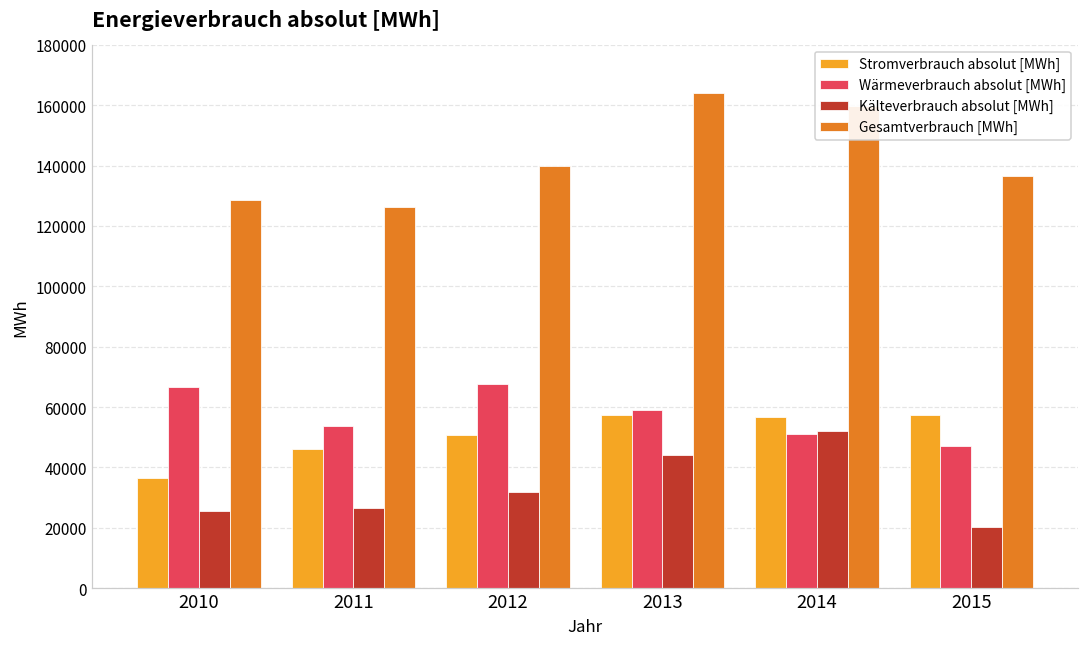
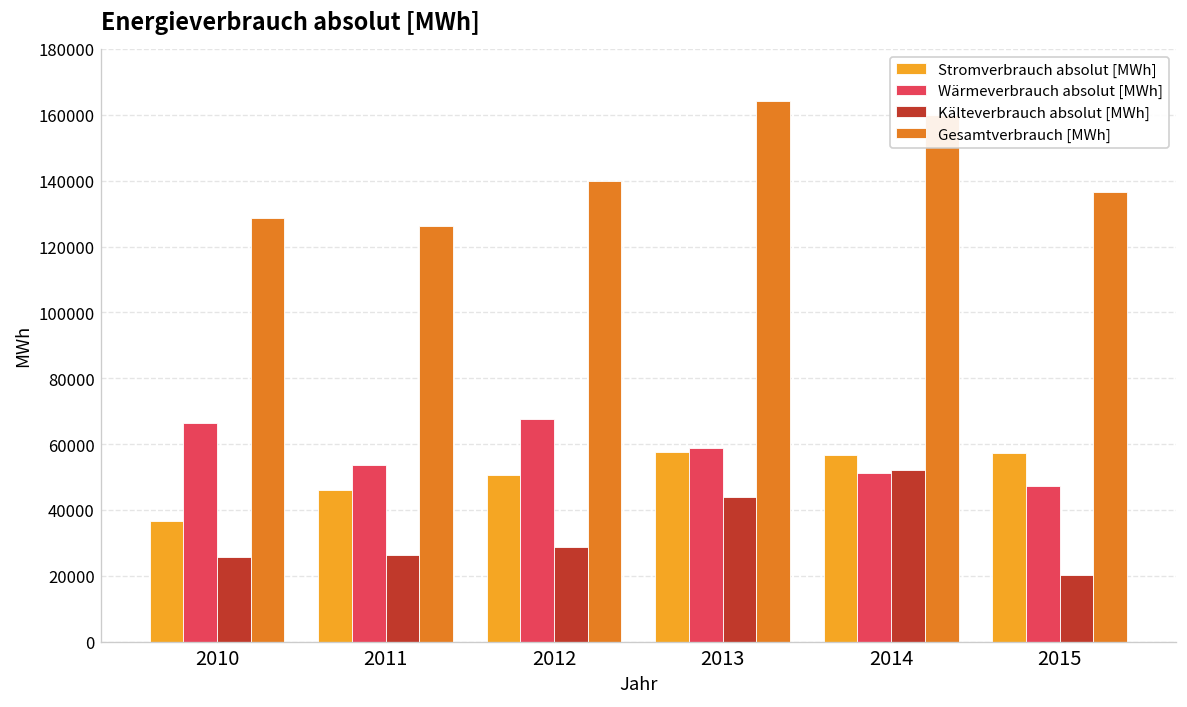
Kälteverbrauch absolut [MWh], 2012: 32000 -> 29000
